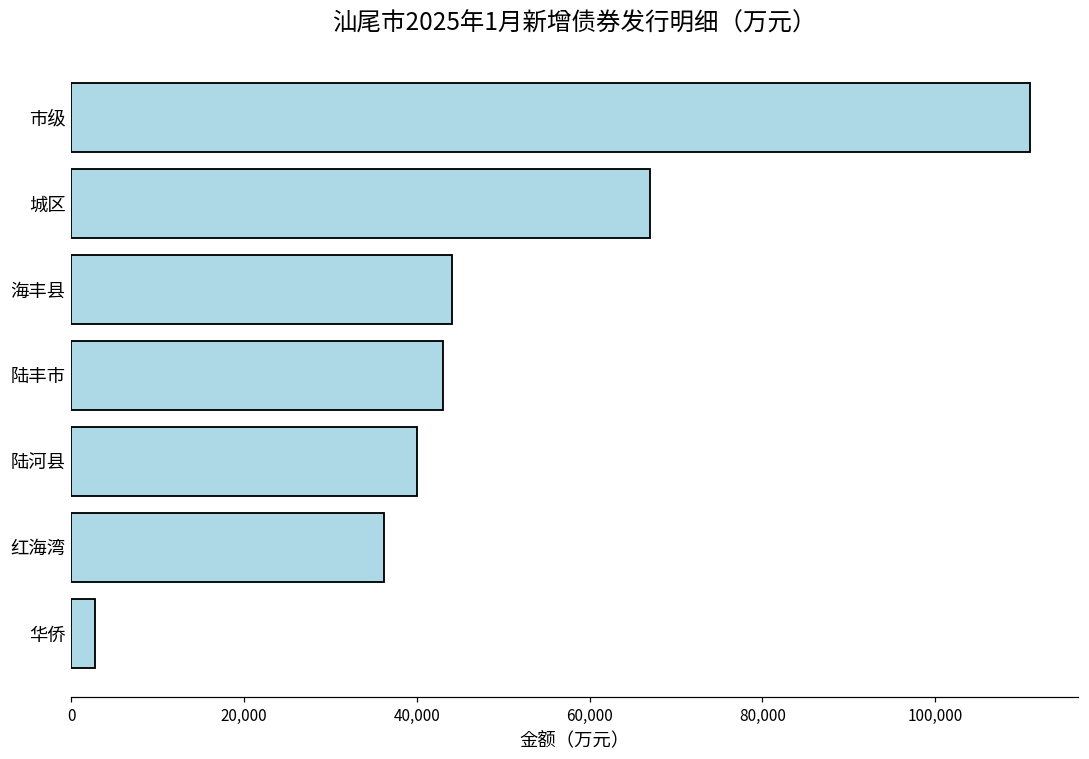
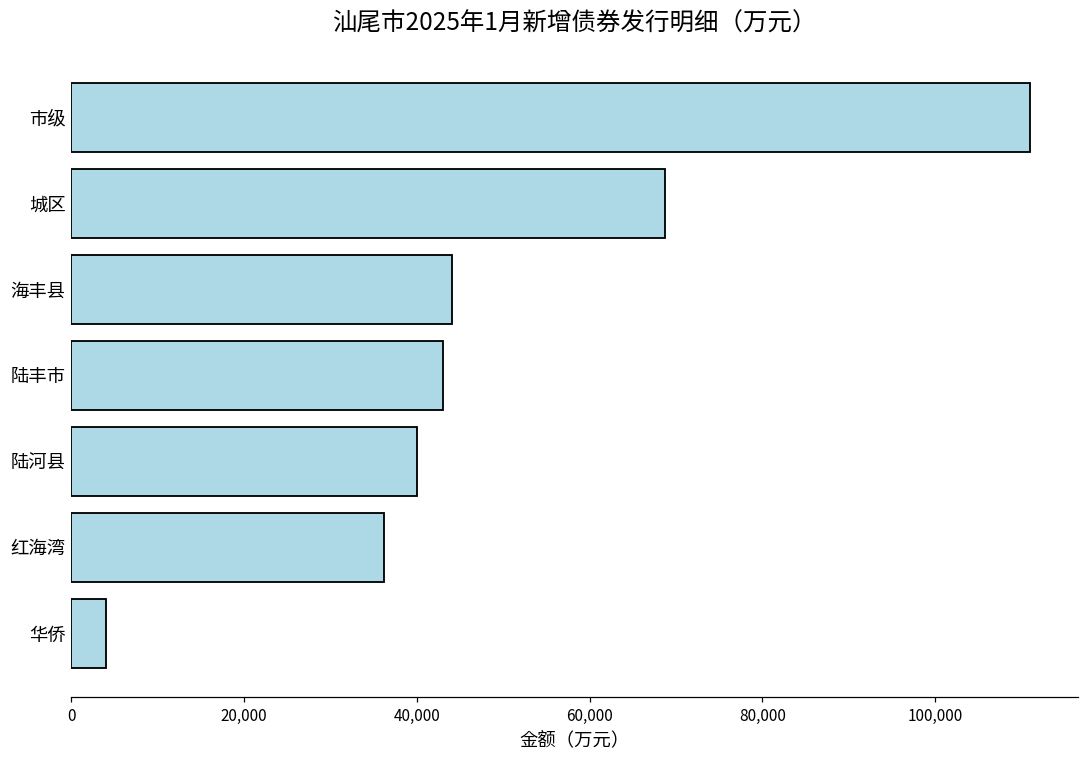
城区: 67,000 -> 69,000
华侨: 3,000 -> 4,000
